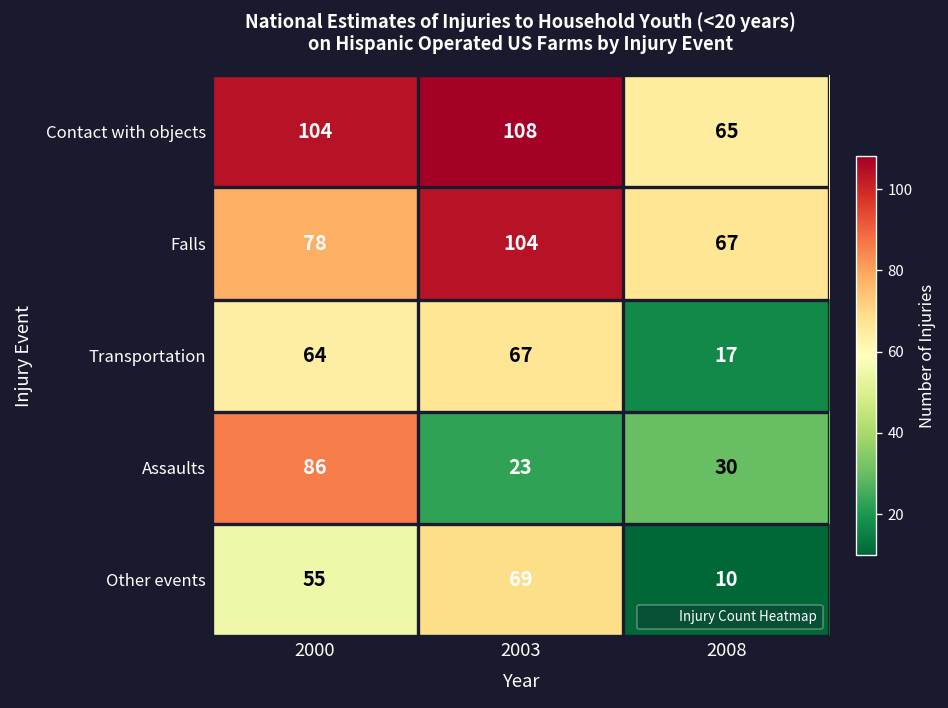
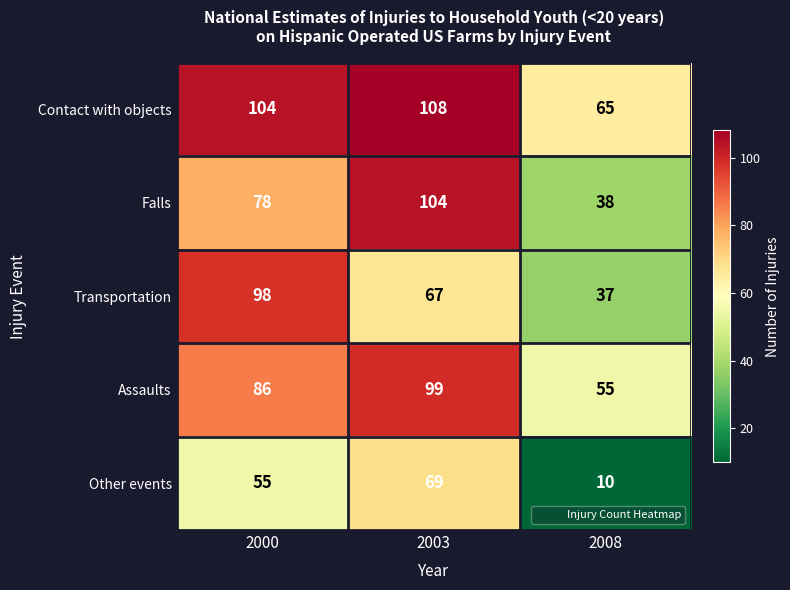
Falls, 2008: 67 -> 38
Transportation, 2000: 64 -> 98
Transportation, 2008: 17 -> 37
Assaults, 2003: 23 -> 99
Assaults, 2008: 30 -> 55
